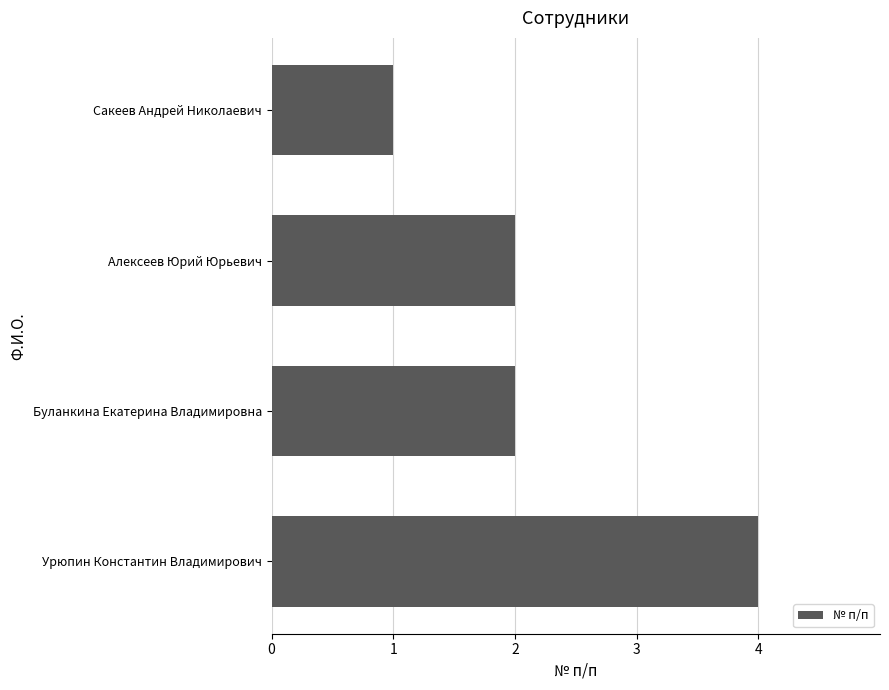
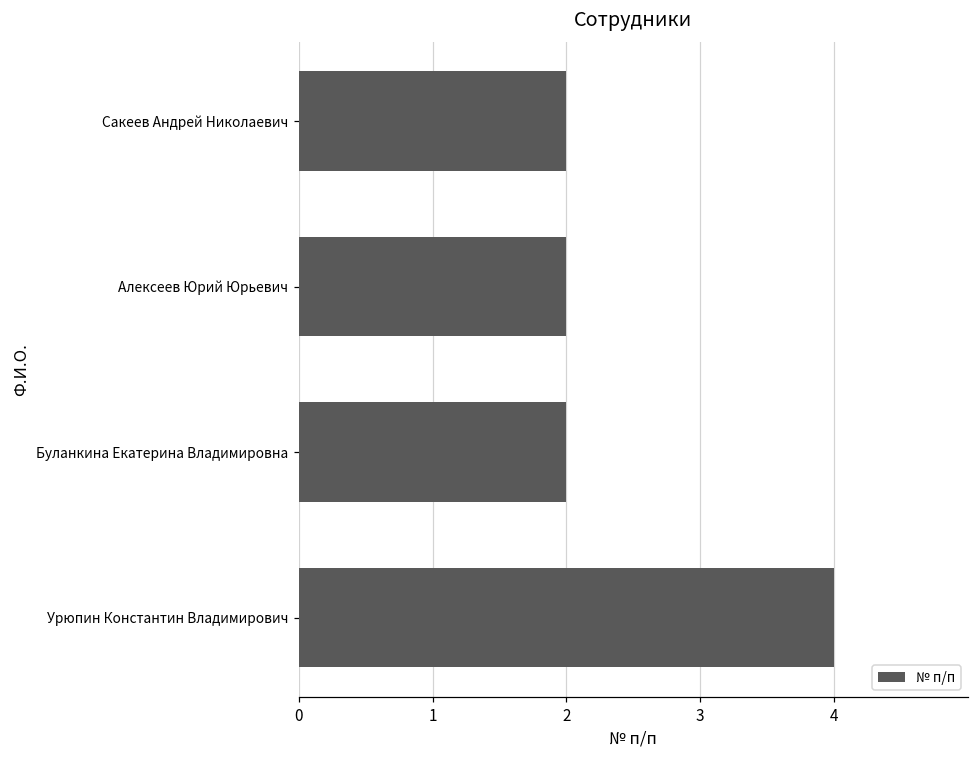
Сакеев Андрей Николаевич: 1 -> 2
